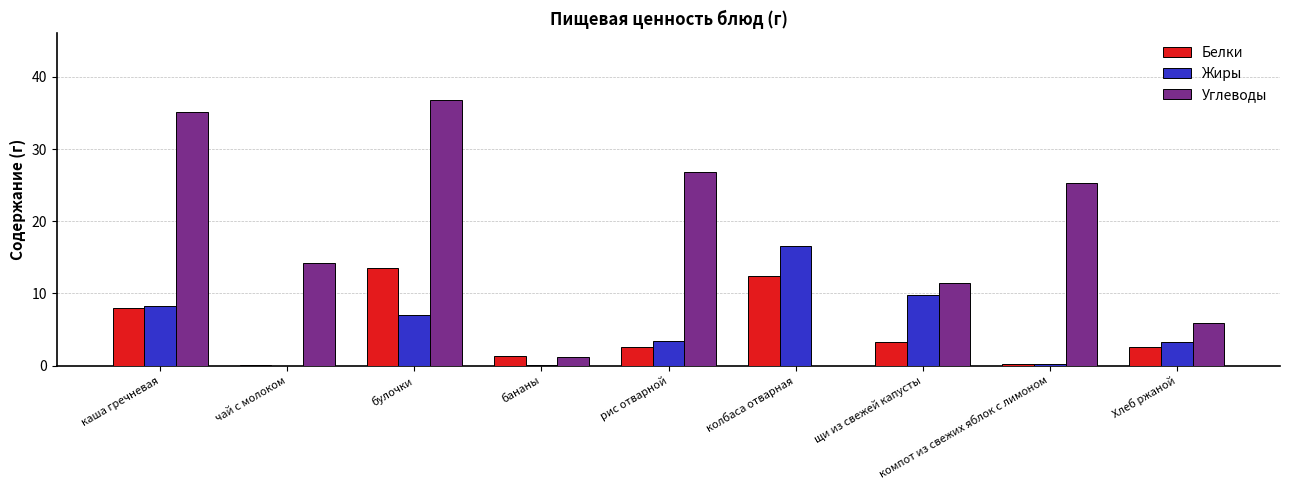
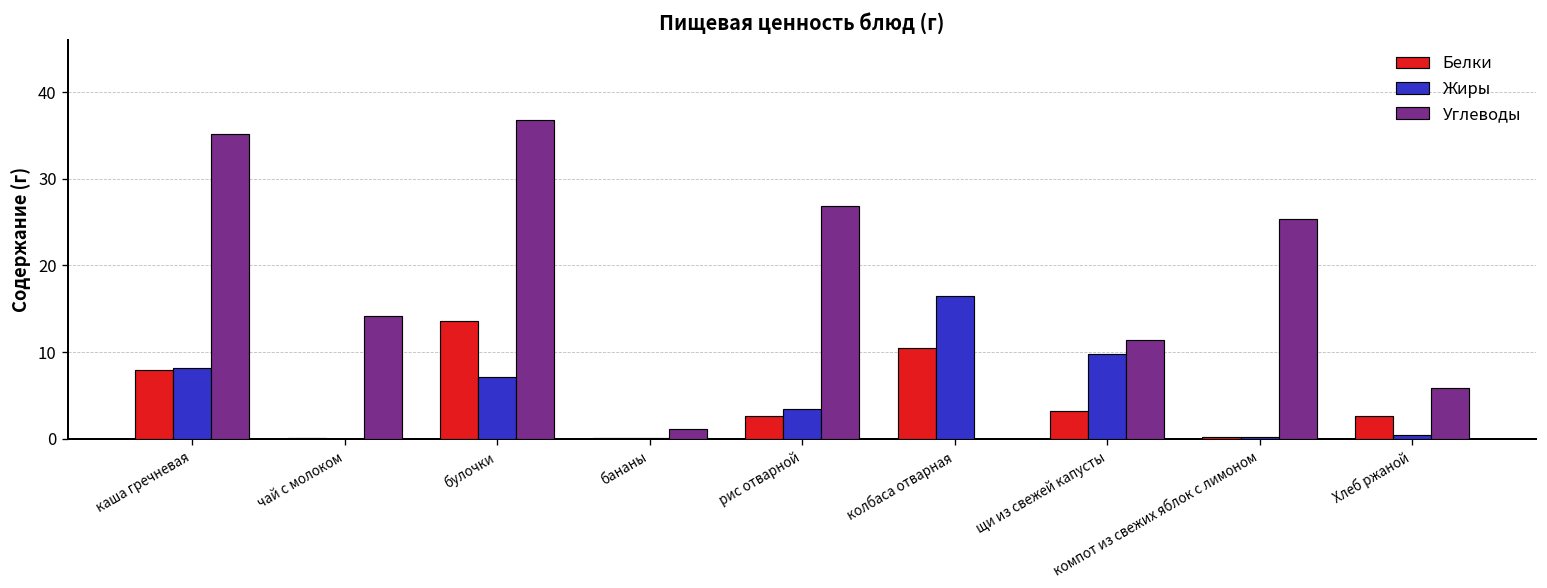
Белки, бананы: 1 -> 0
Белки, колбаса отварная: 12 -> 11
Жиры, Хлеб ржаной: 3 -> 0
